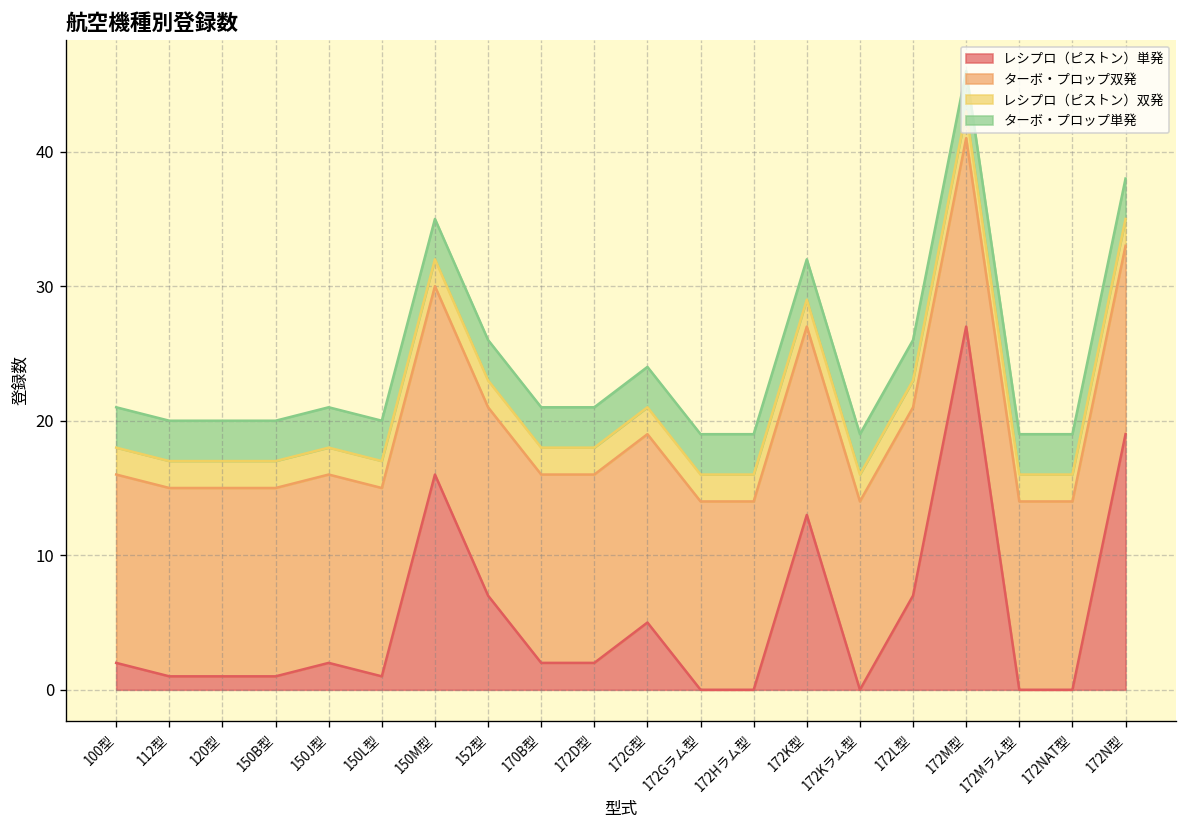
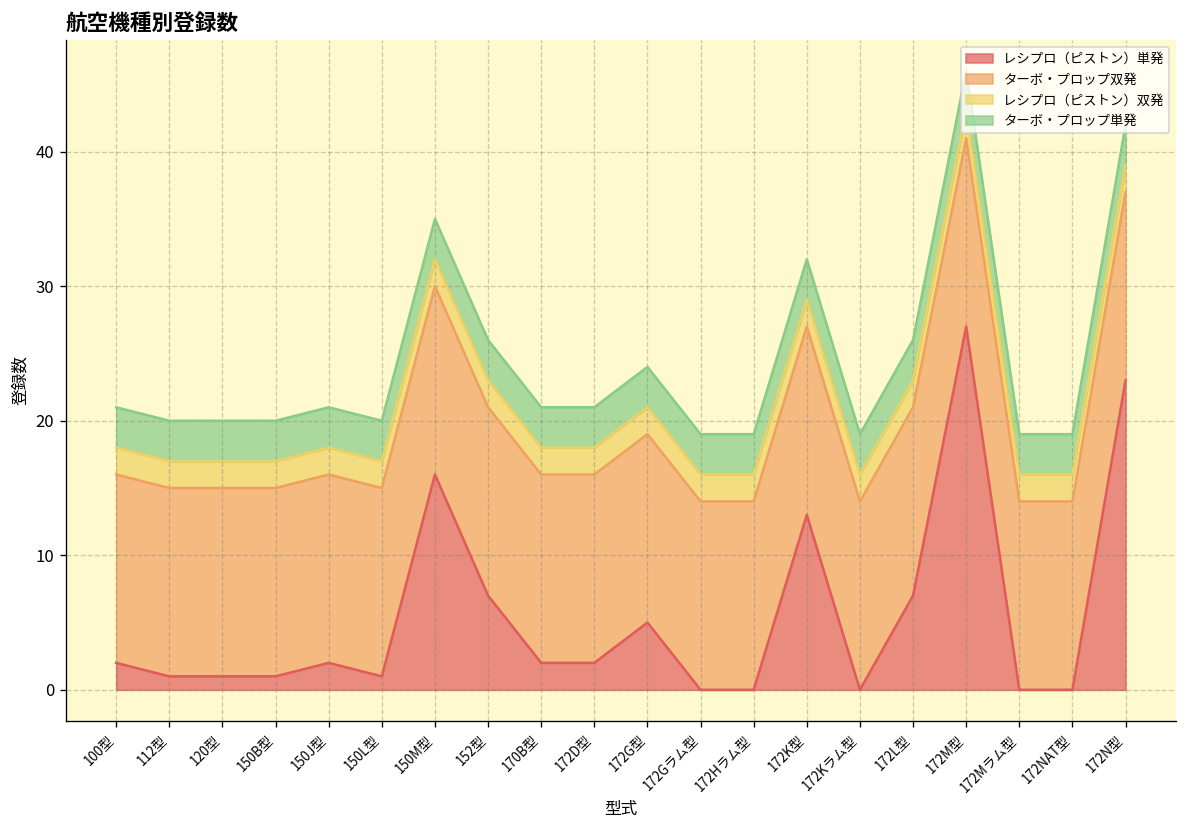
レシプロ（ピストン）単発, 172N型: 19 -> 23
